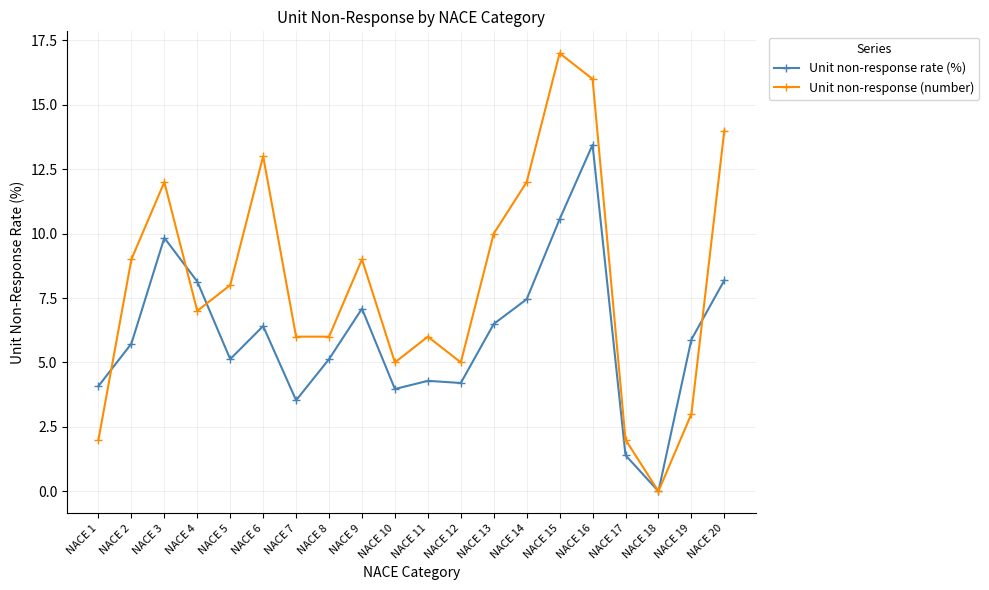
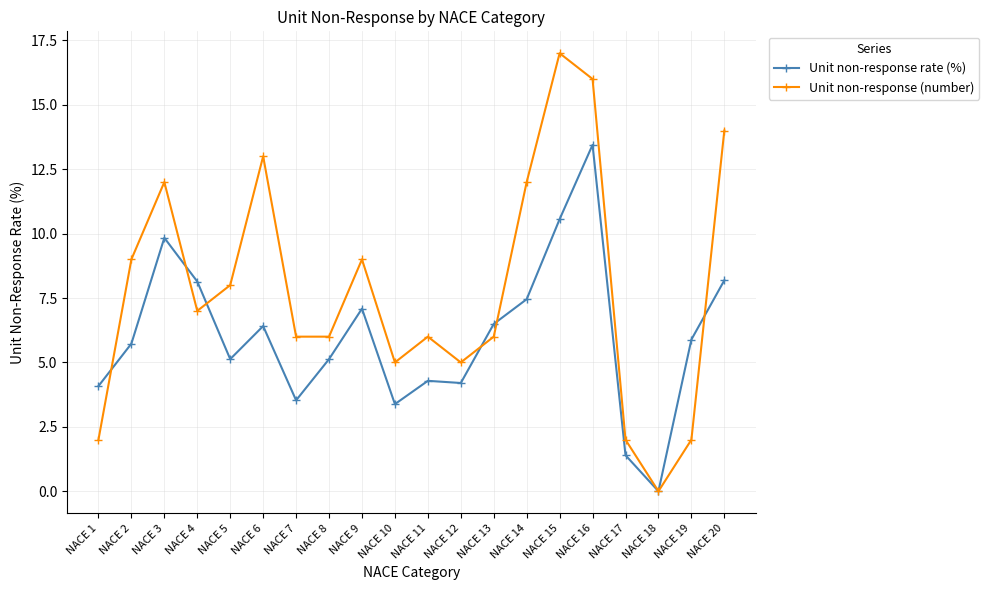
Unit non-response rate (%), NACE 10: 4.0 -> 3.4
Unit non-response (number), NACE 13: 10 -> 6
Unit non-response (number), NACE 19: 3 -> 2
